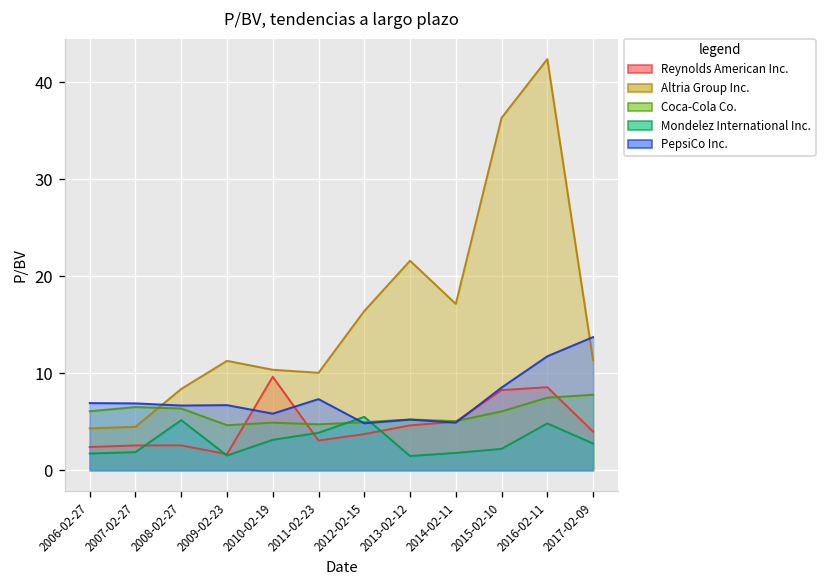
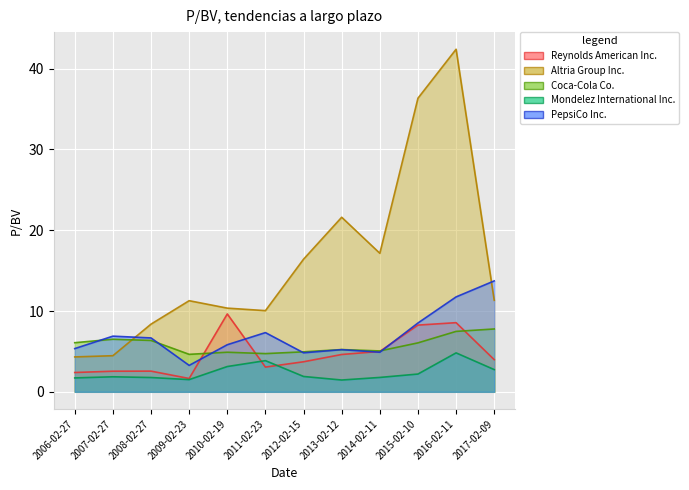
PepsiCo Inc., 2006-02-27: 7 -> 5
Mondelez International Inc., 2008-02-27: 5 -> 2
PepsiCo Inc., 2009-02-23: 7 -> 3
Mondelez International Inc., 2012-02-15: 6 -> 2
